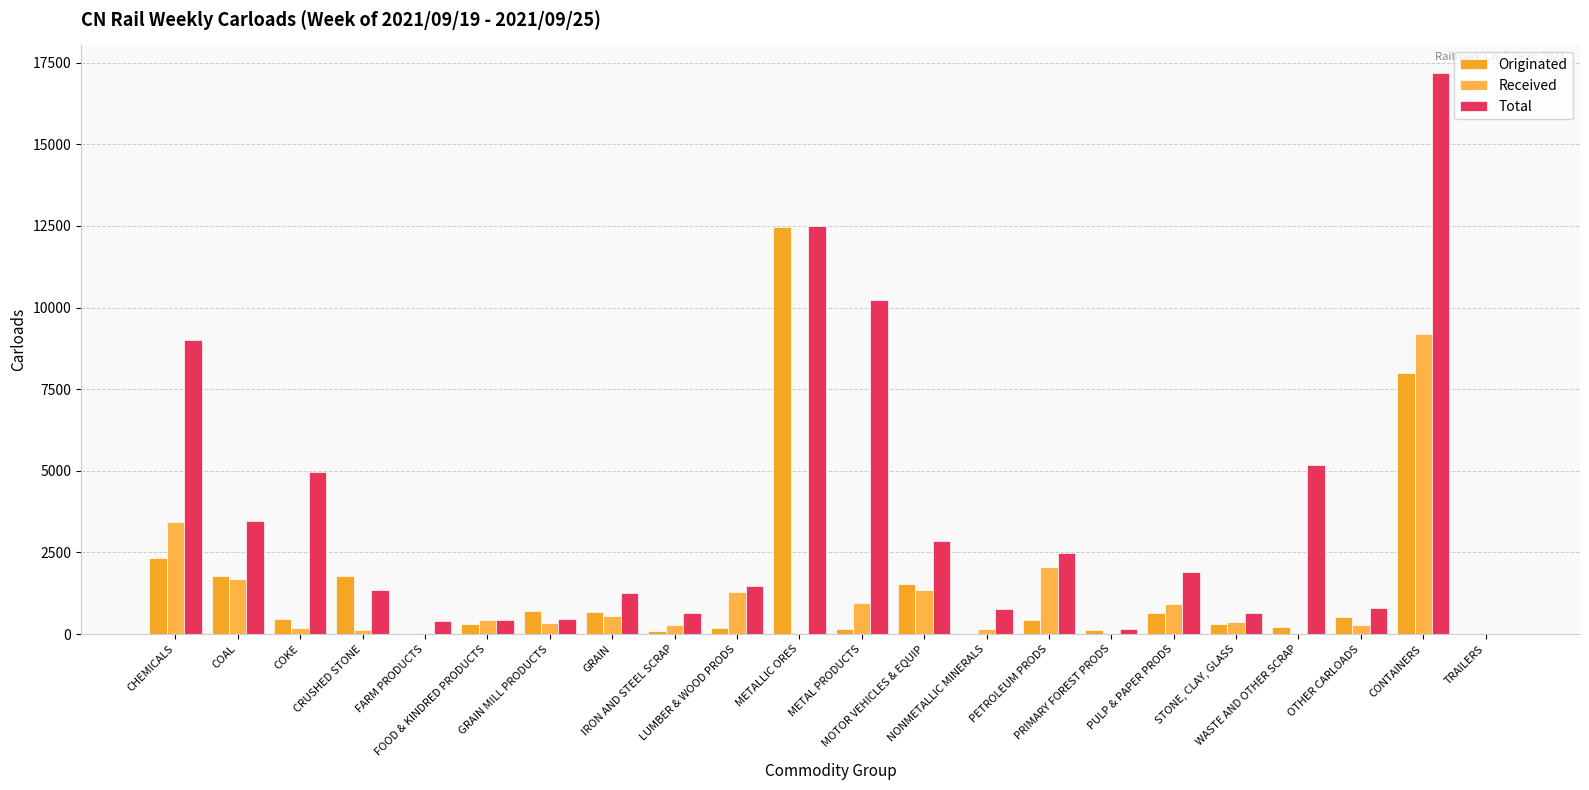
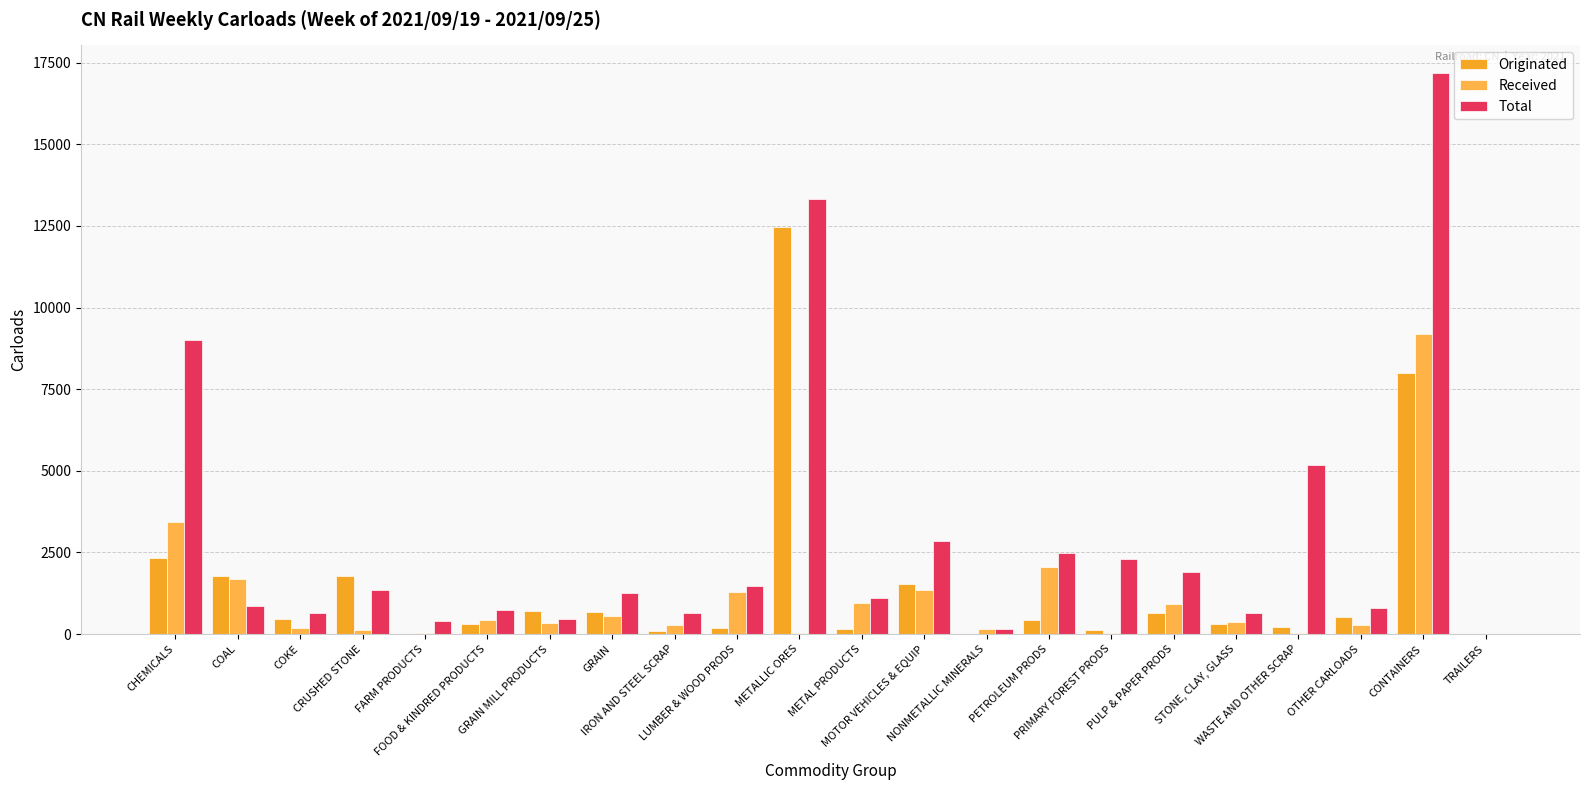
Total, COAL: 3500 -> 900
Total, COKE: 5000 -> 700
Total, FOOD & KINDRED PRODUCTS: 400 -> 700
Total, METALLIC ORES: 12500 -> 13300
Total, METAL PRODUCTS: 10200 -> 1100
Total, NONMETALLIC MINERALS: 800 -> 200
Total, PRIMARY FOREST PRODS: 200 -> 2300
